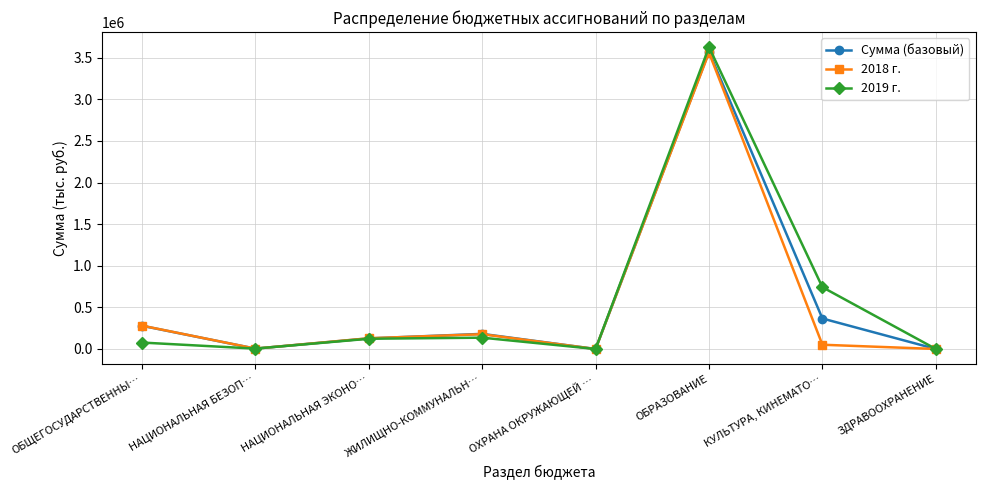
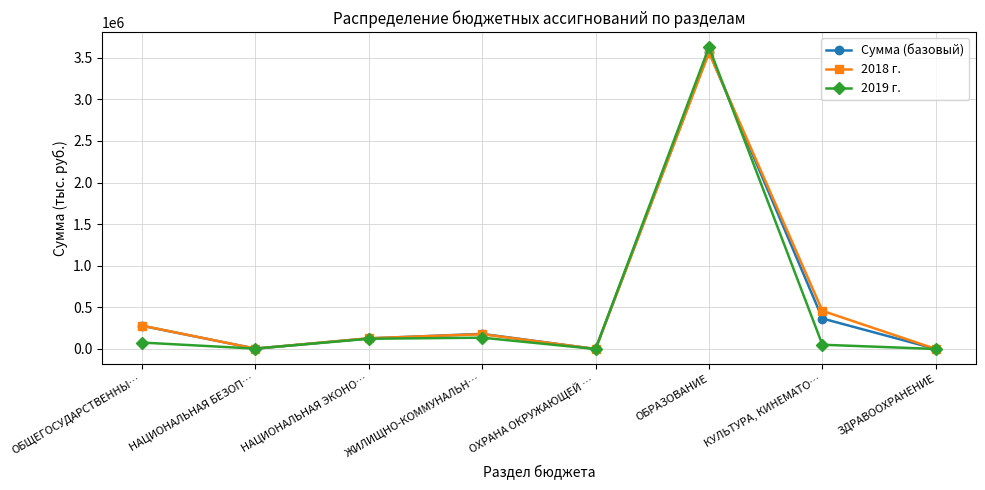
2018 г., КУЛЬТУРА, КИНЕМАТО…: 100000 -> 500000
2019 г., КУЛЬТУРА, КИНЕМАТО…: 700000 -> 100000
